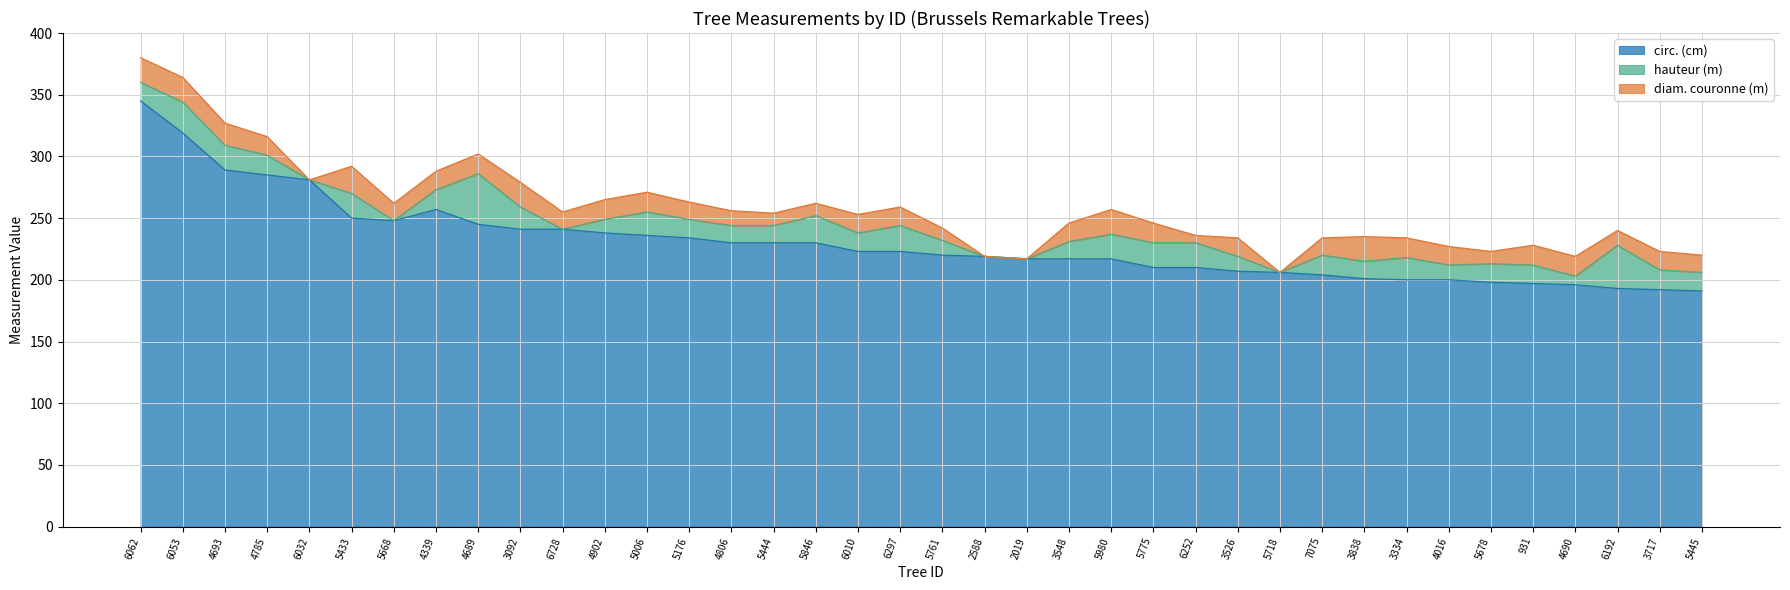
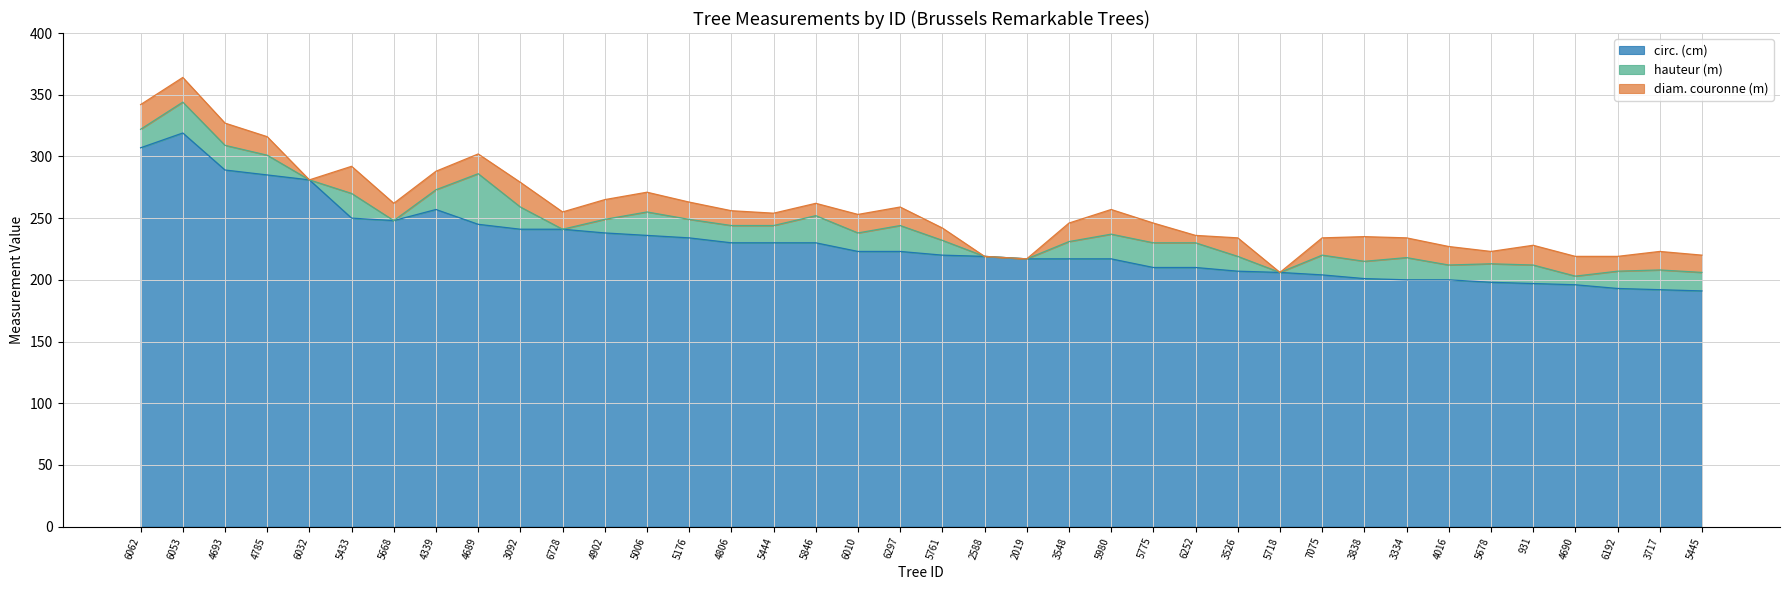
circ. (cm), 6062: 345 -> 307
hauteur (m), 6192: 35 -> 14
